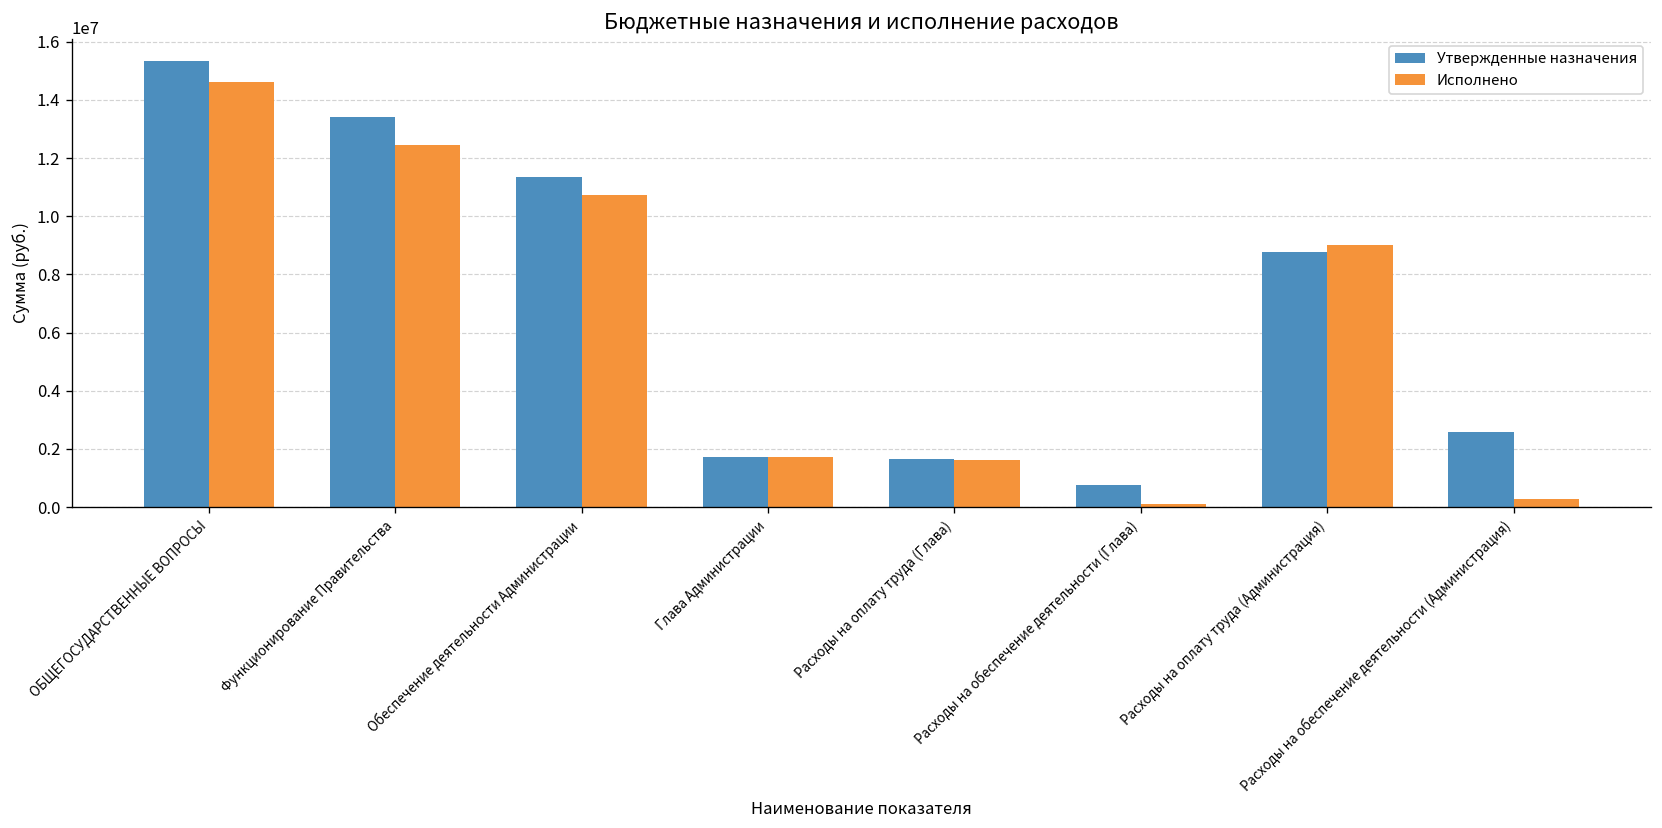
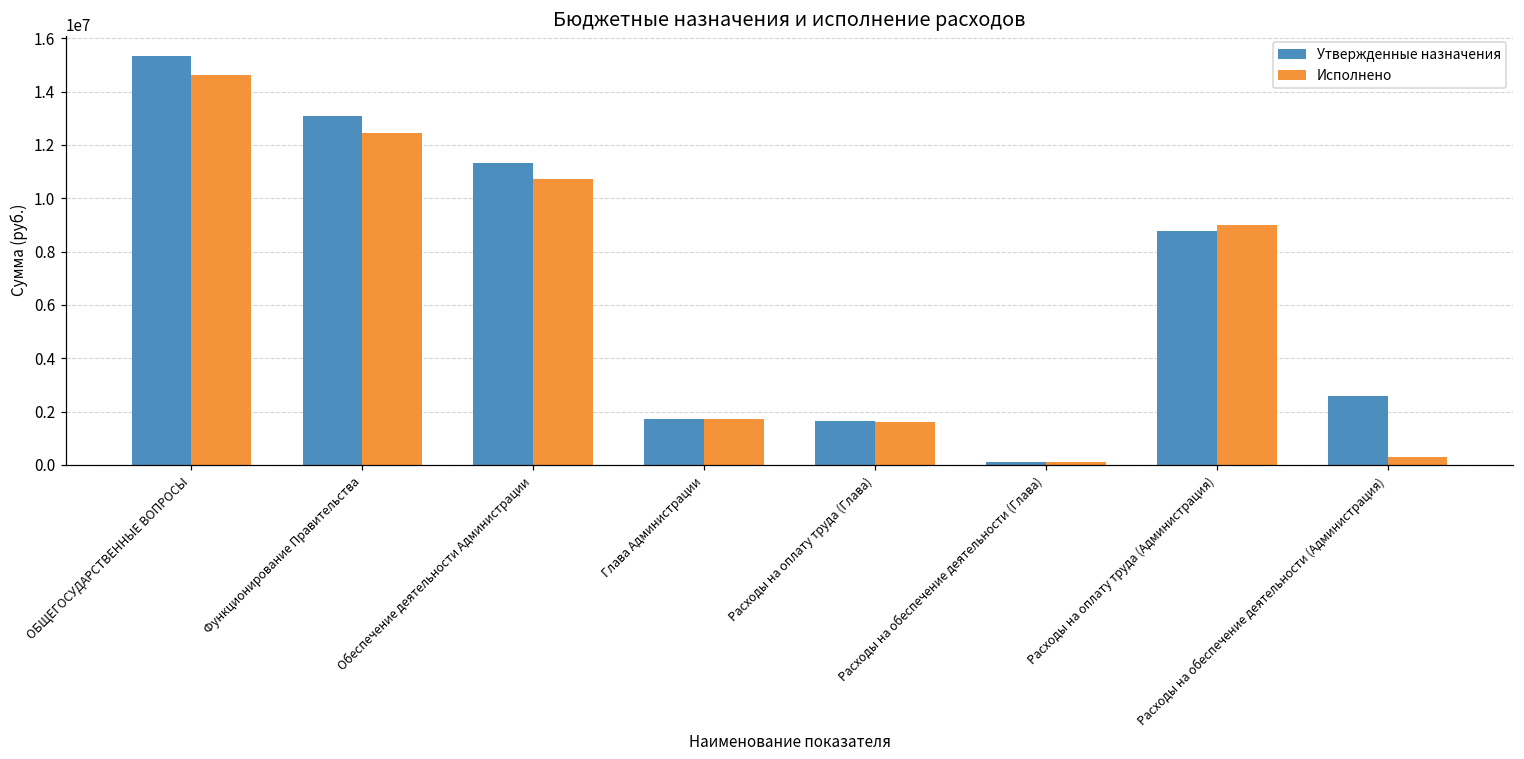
Утвержденные назначения, Функционирование Правительства: 13400000 -> 13100000
Утвержденные назначения, Расходы на обеспечение деятельности (Глава): 800000 -> 100000
